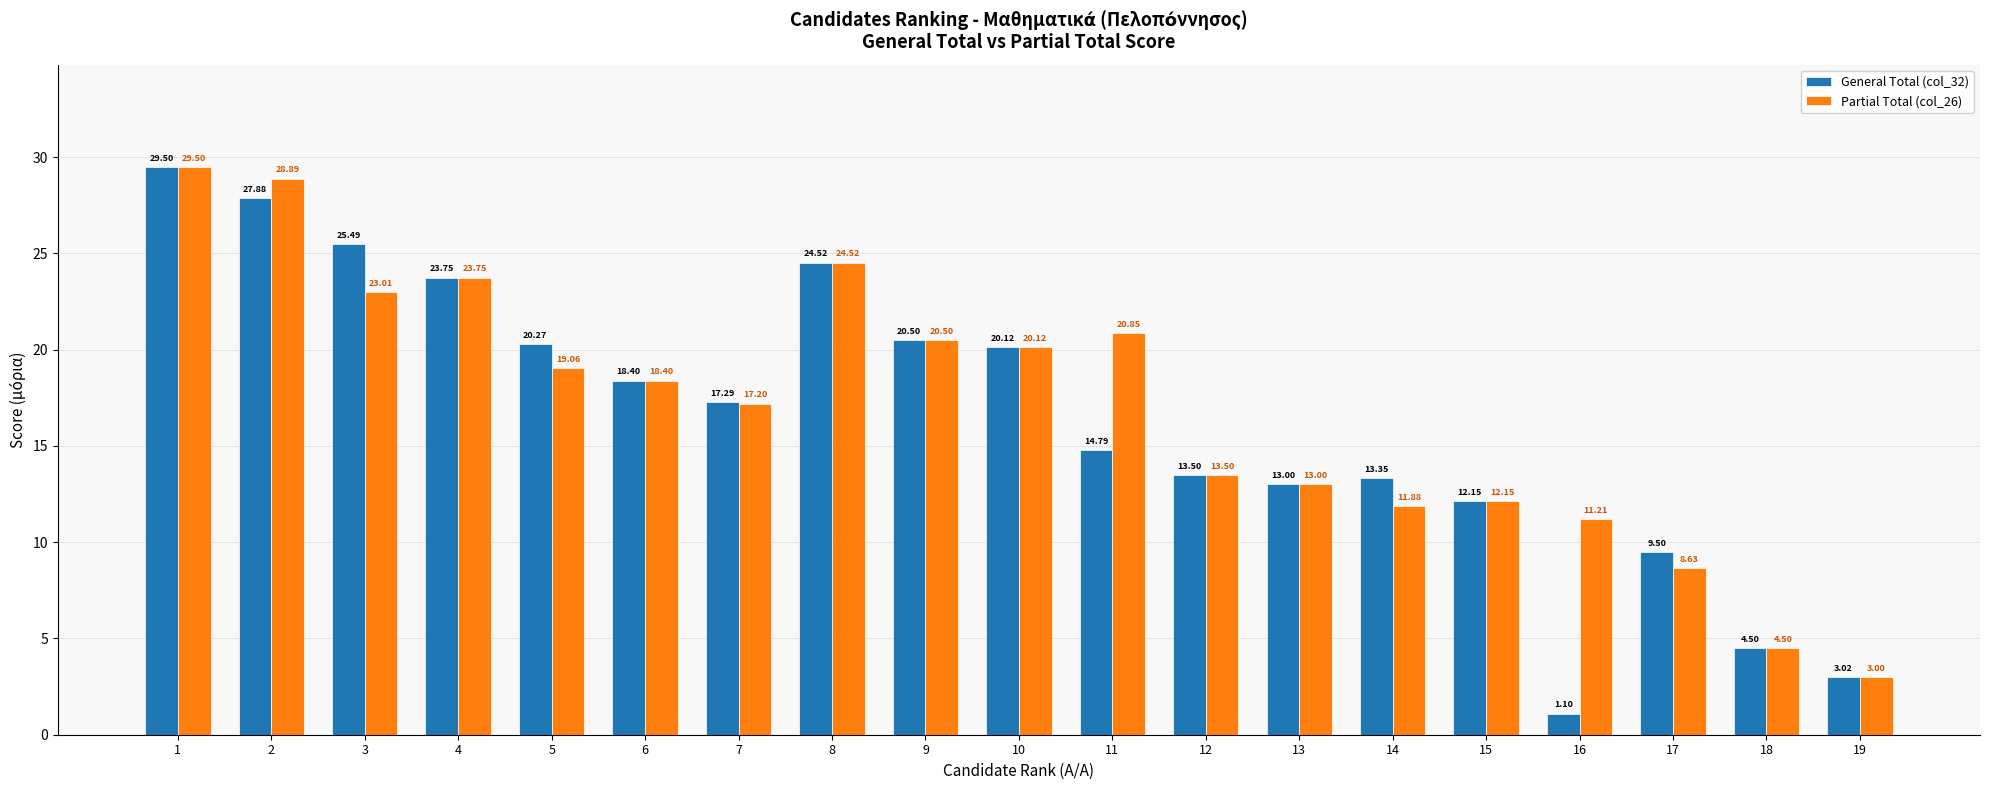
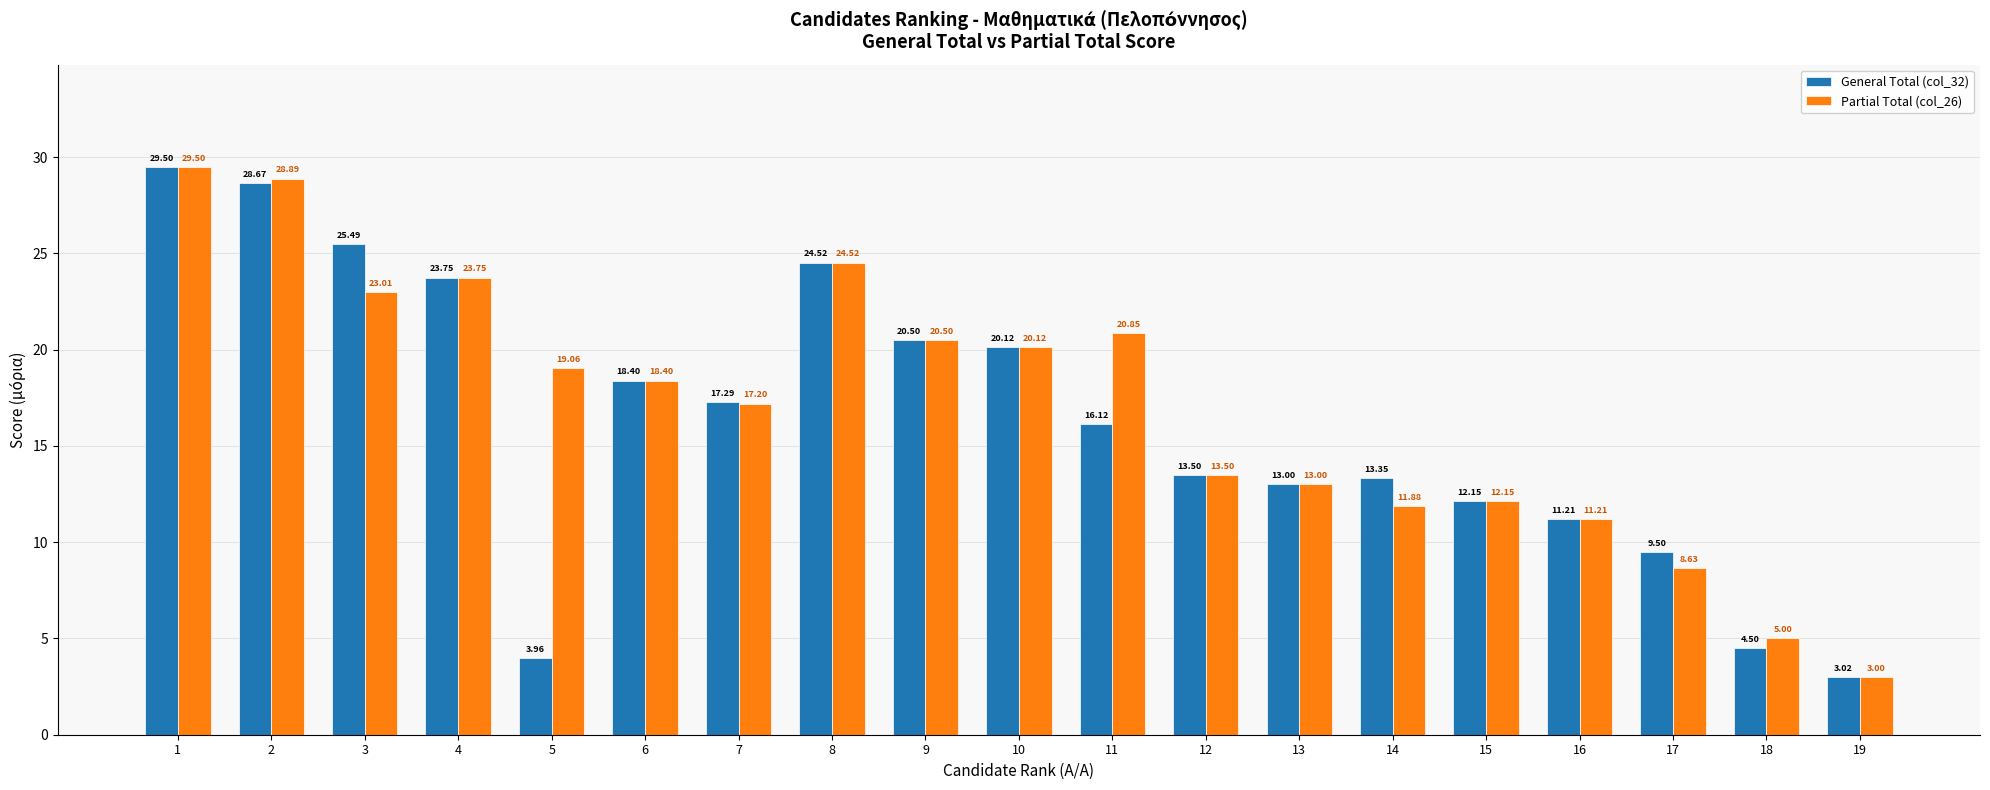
General Total (col_32), 2: 27.88 -> 28.67
General Total (col_32), 5: 20.27 -> 3.96
General Total (col_32), 11: 14.79 -> 16.12
General Total (col_32), 16: 1.10 -> 11.21
Partial Total (col_26), 18: 4.50 -> 5.00
